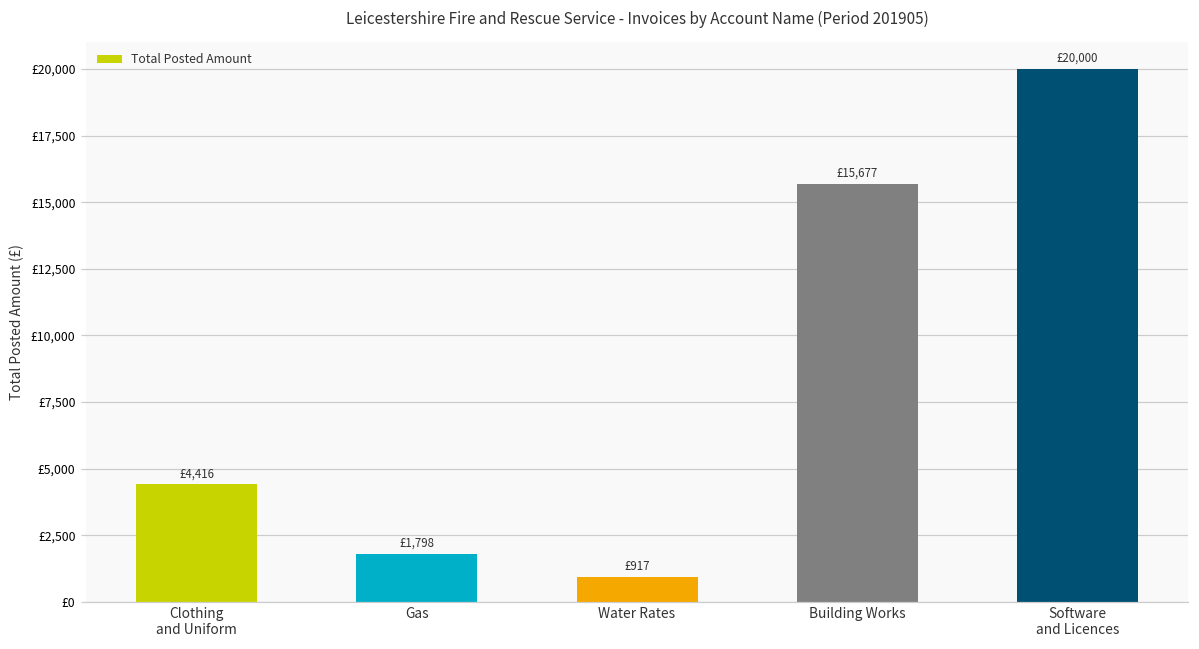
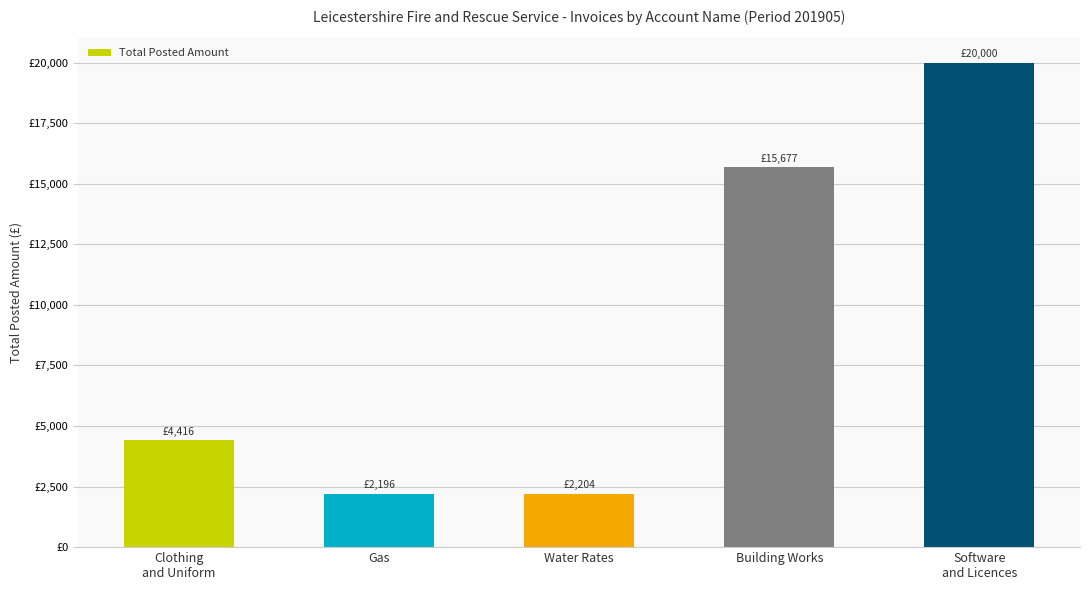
Gas: £1,798 -> £2,196
Water Rates: £917 -> £2,204
